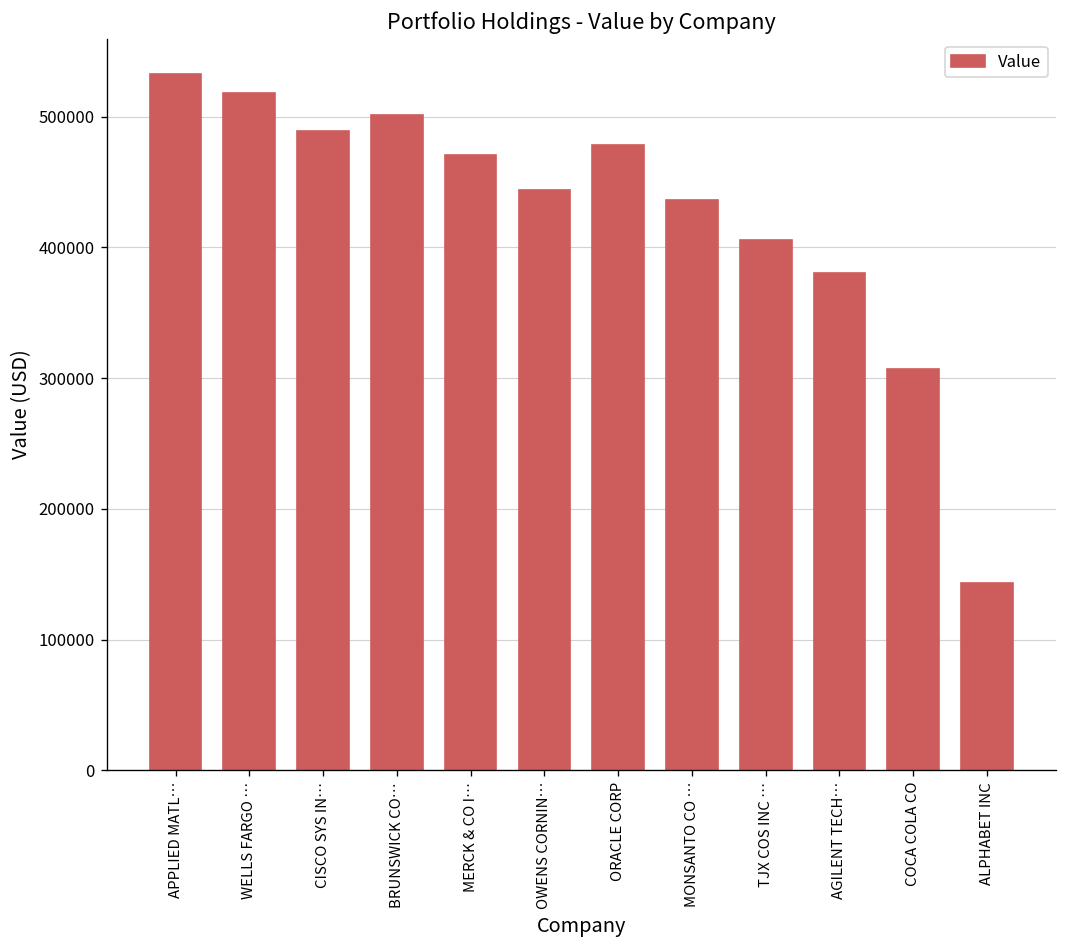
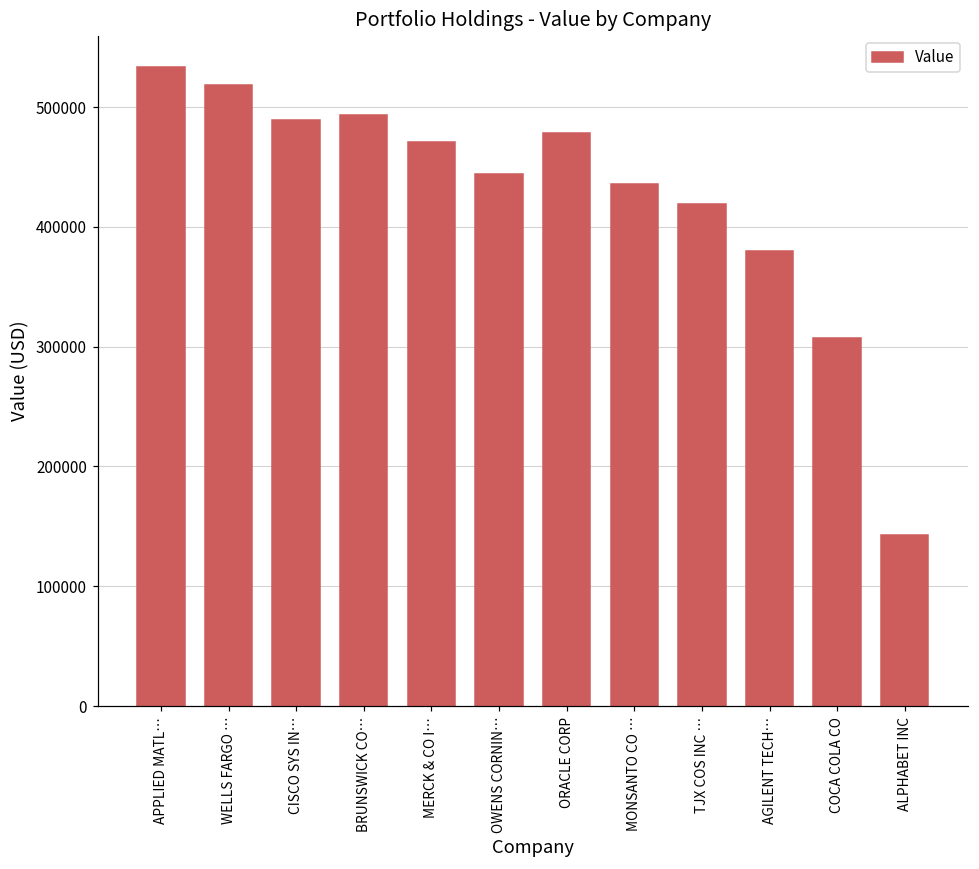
BRUNSWICK CO…: 501000 -> 493000
TJX COS INC …: 406000 -> 419000
